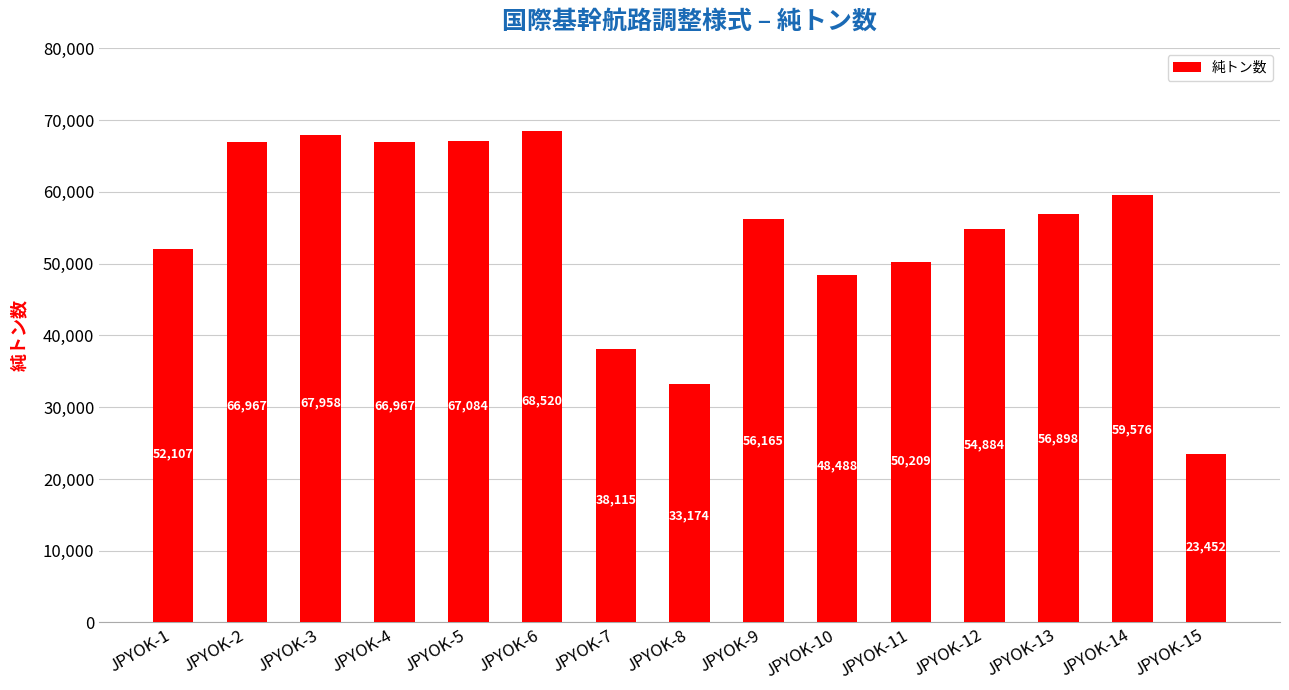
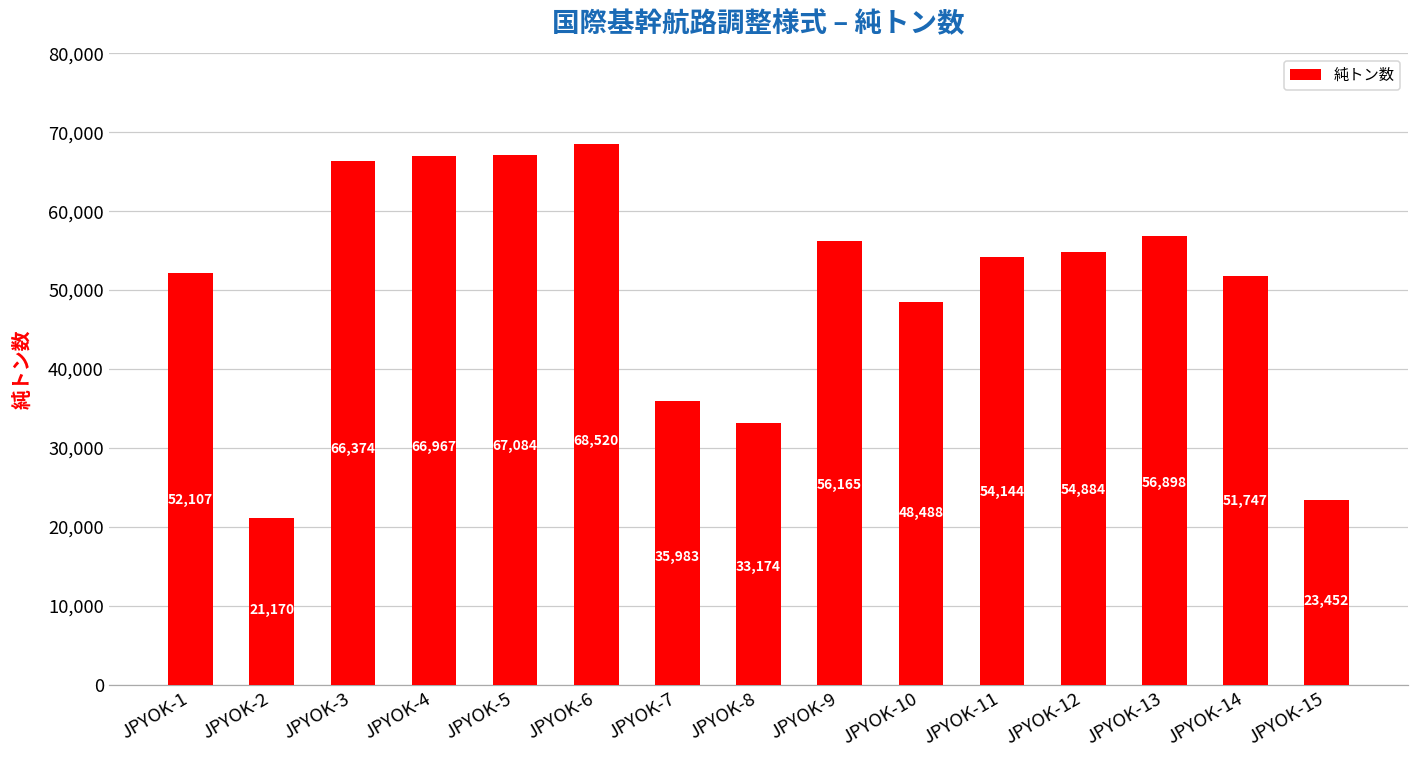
JPYOK-2: 66,967 -> 21,170
JPYOK-3: 67,958 -> 66,374
JPYOK-7: 38,115 -> 35,983
JPYOK-11: 50,209 -> 54,144
JPYOK-14: 59,576 -> 51,747
